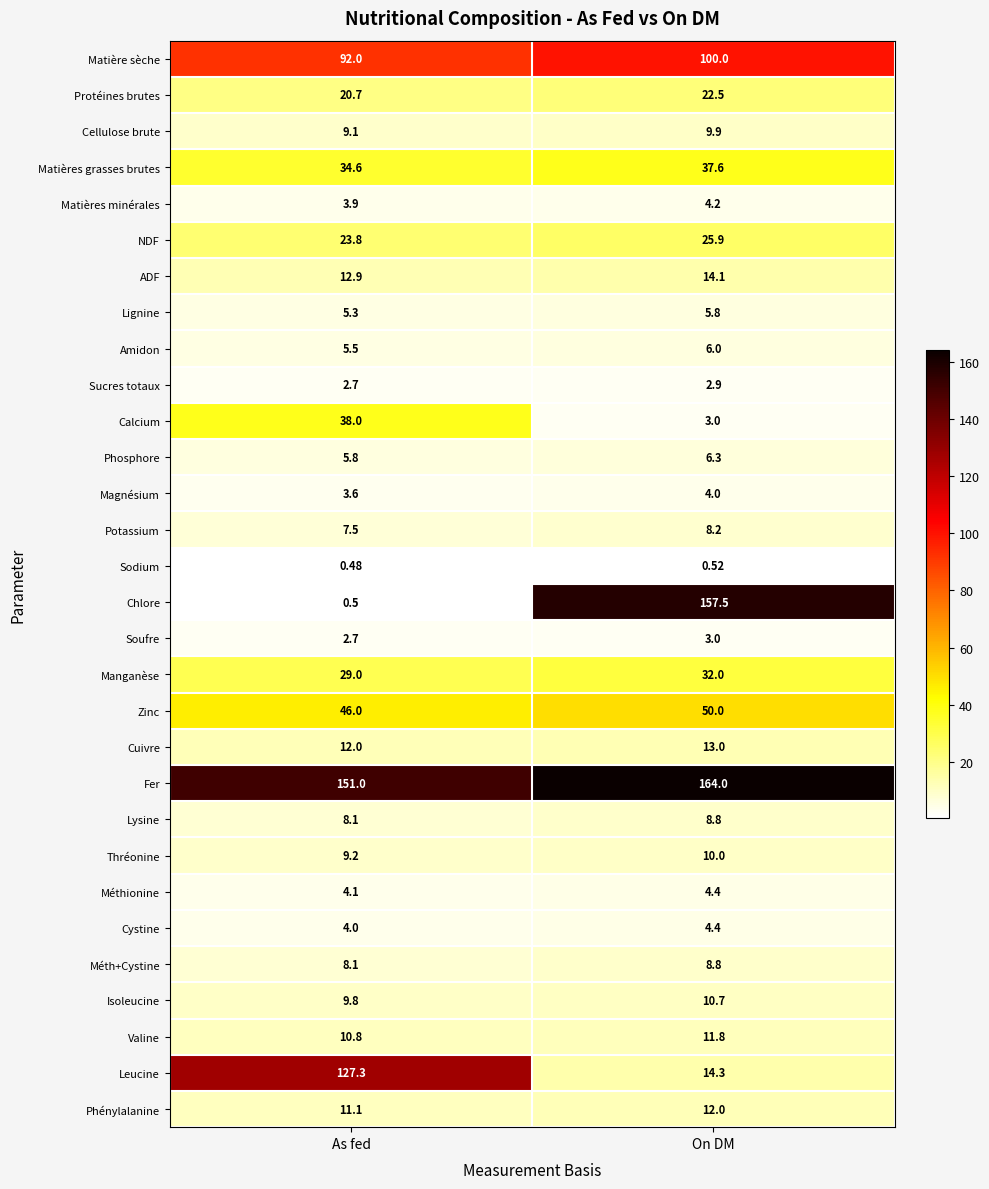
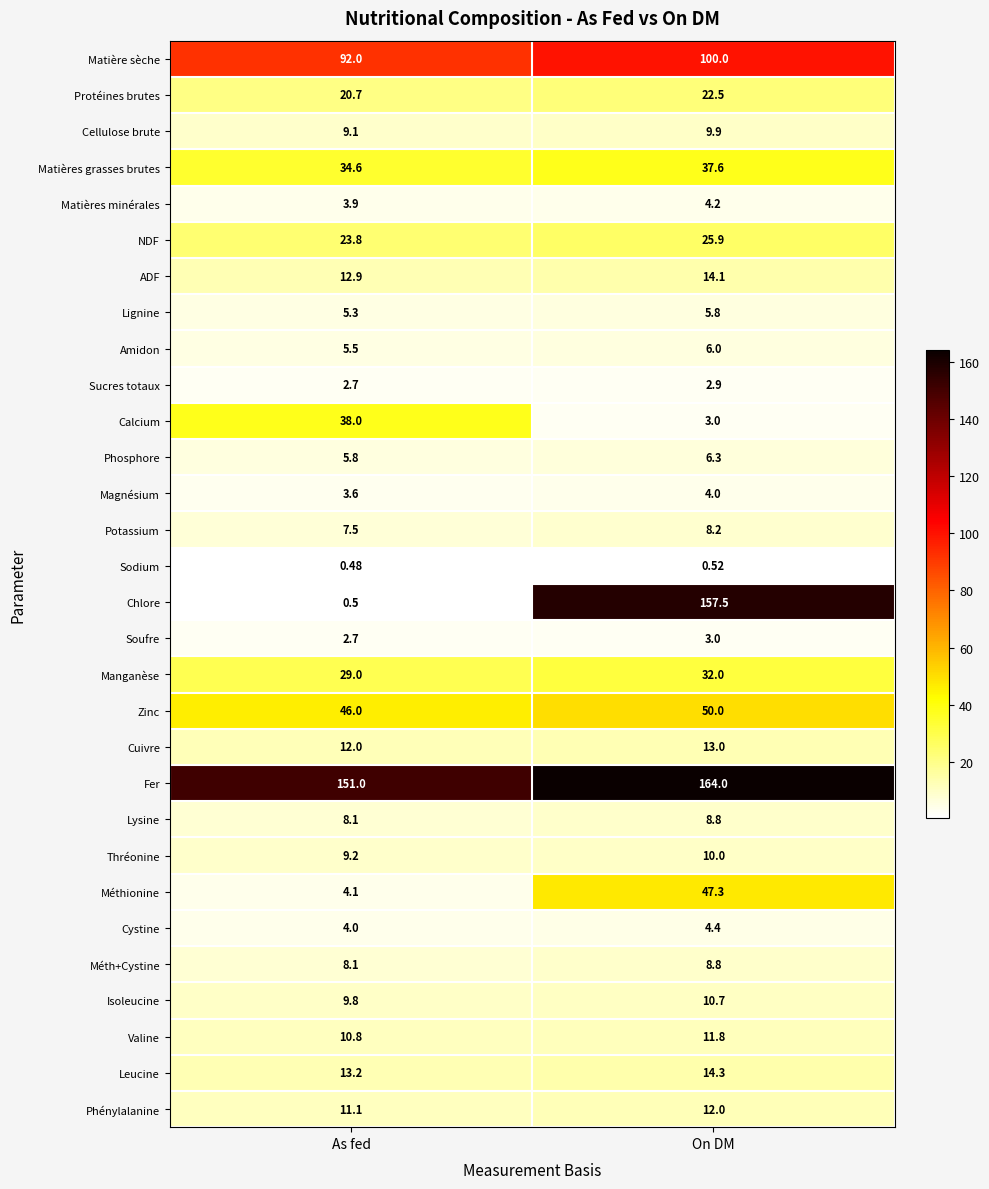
Méthionine, On DM: 4.4 -> 47.3
Leucine, As fed: 127.3 -> 13.2
